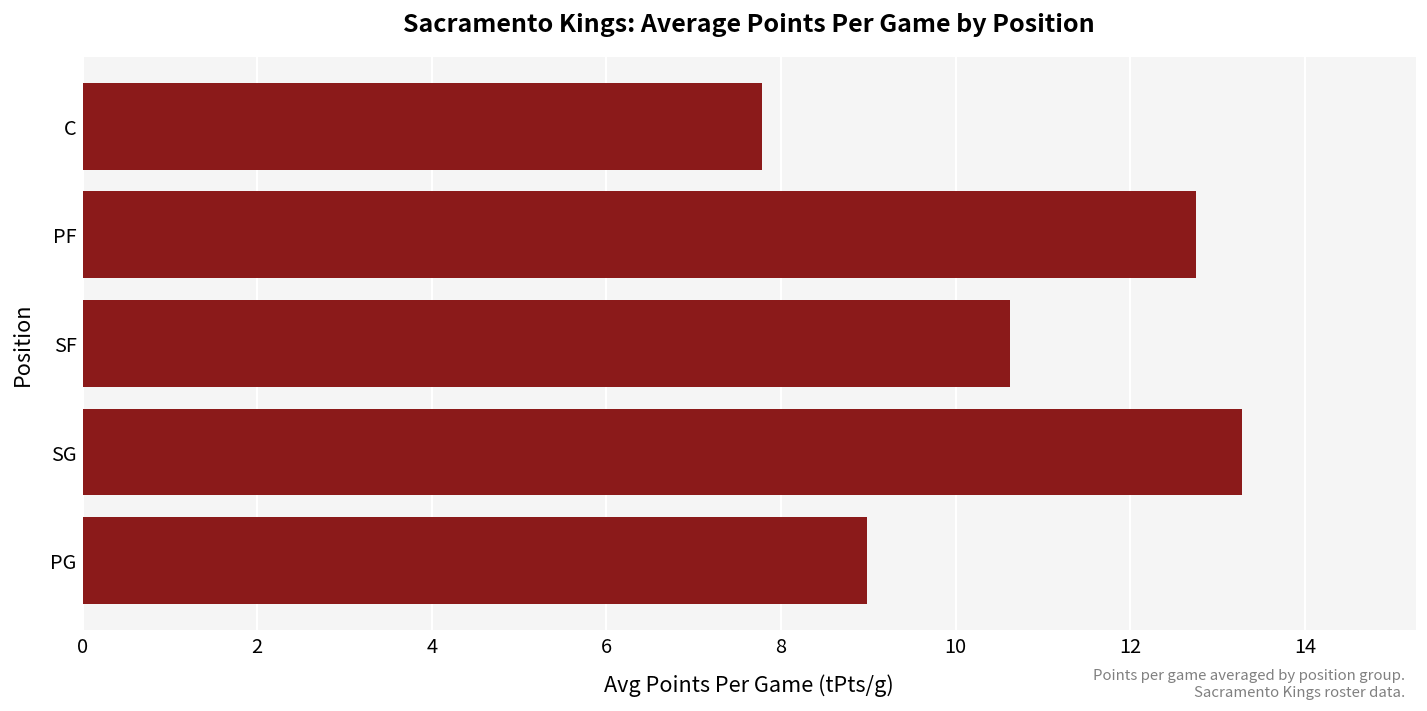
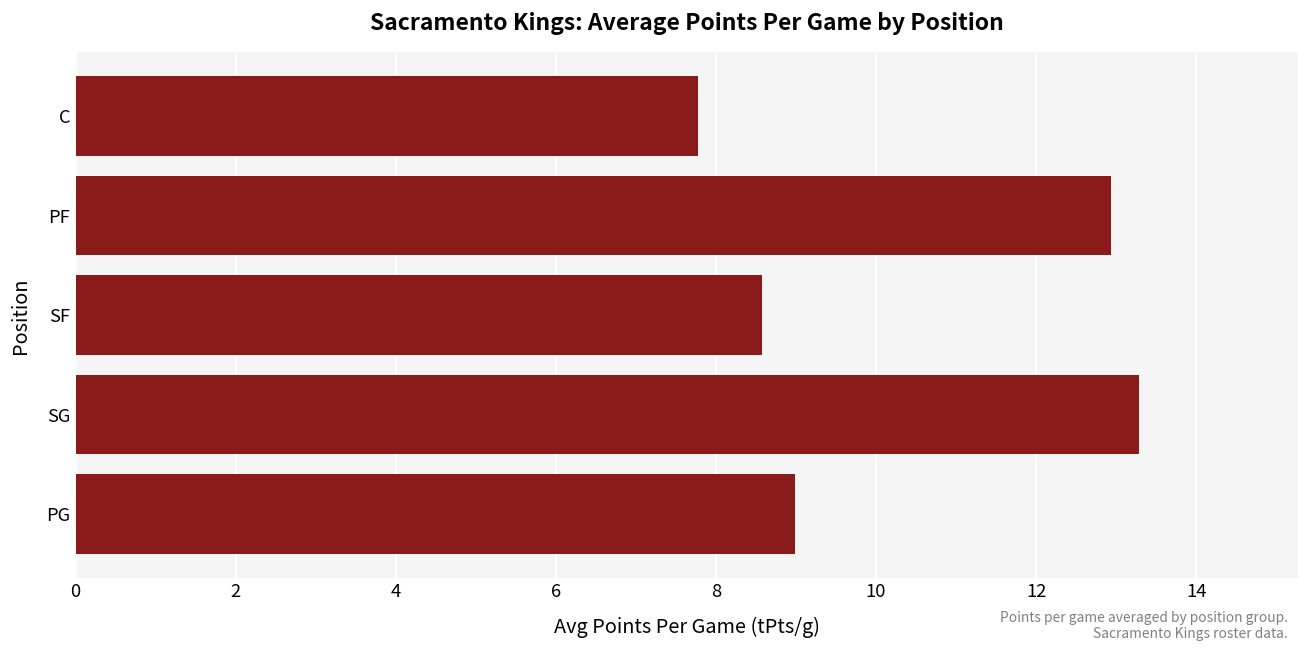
PF: 12.8 -> 12.9
SF: 10.6 -> 8.6
